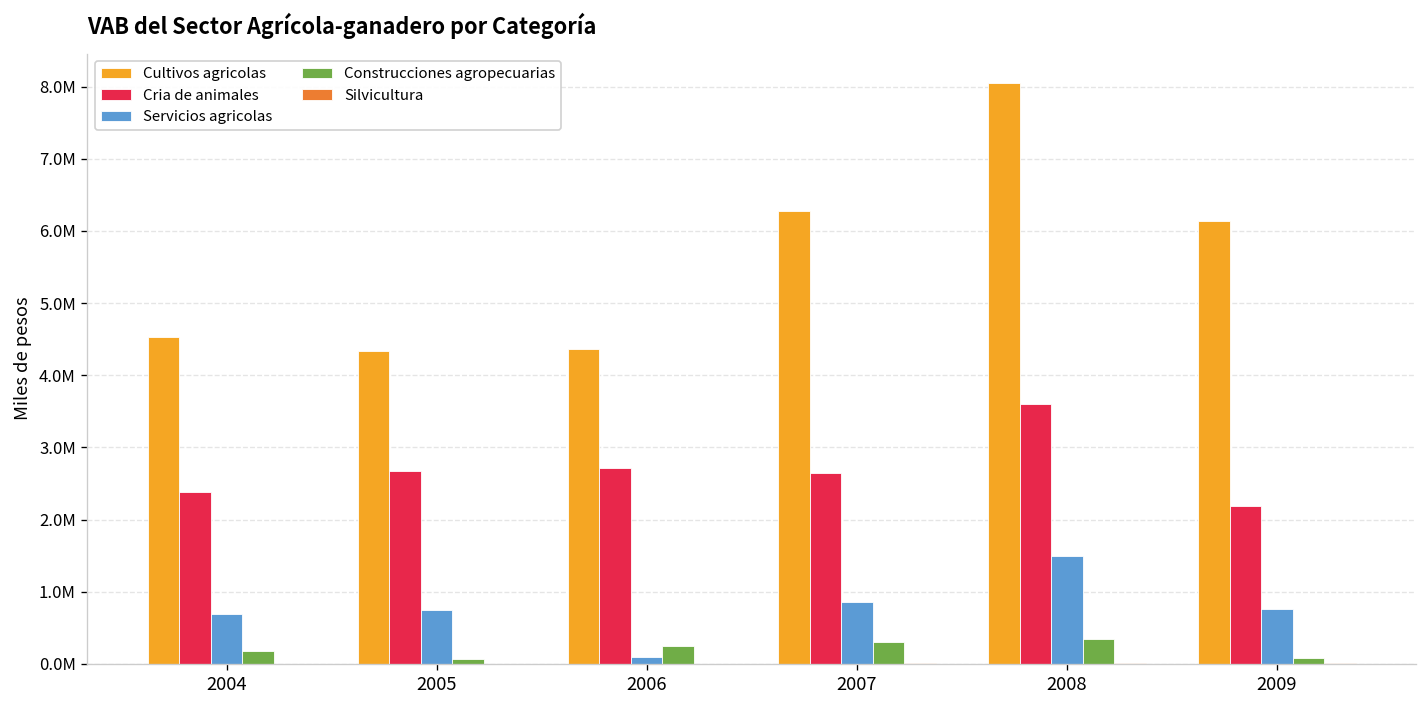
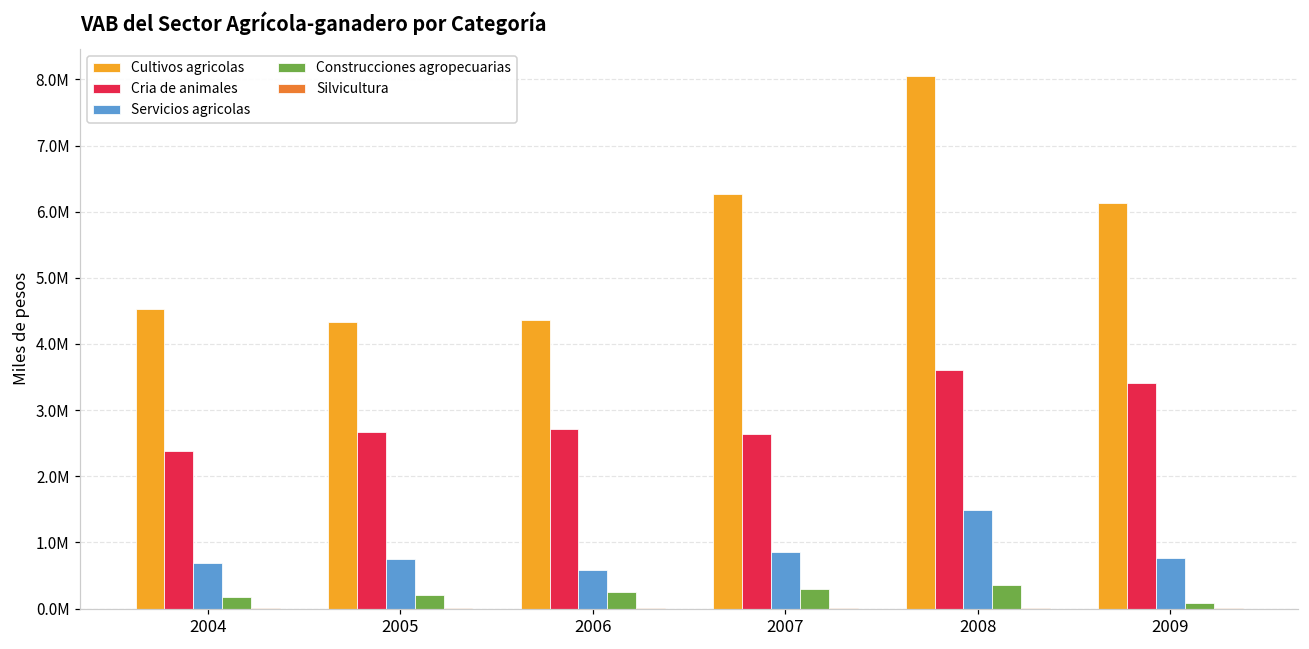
Construcciones agropecuarias, 2005: 100000 -> 200000
Servicios agricolas, 2006: 100000 -> 600000
Cria de animales, 2009: 2200000 -> 3400000
